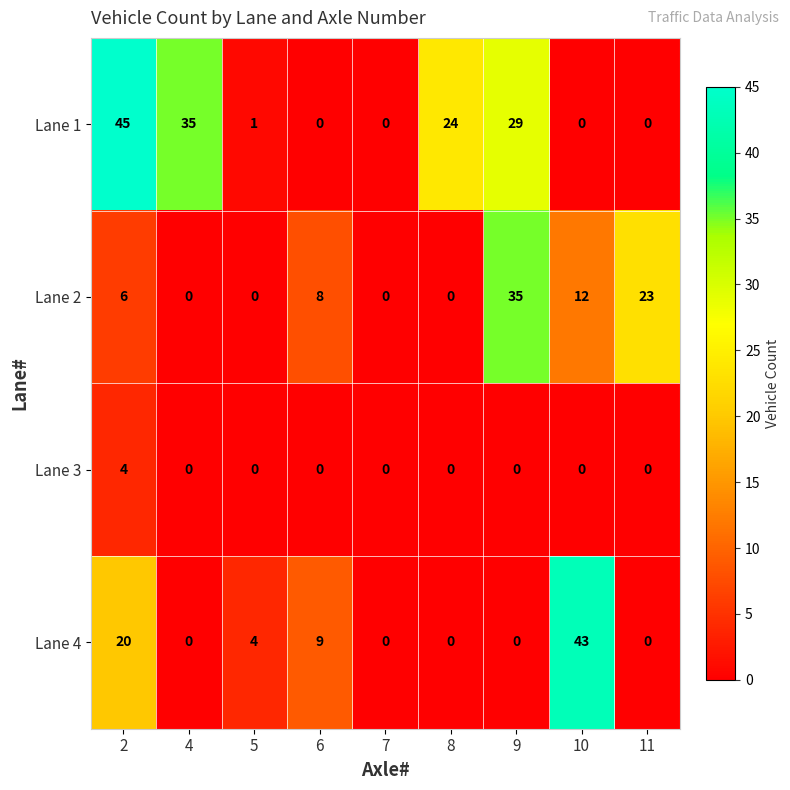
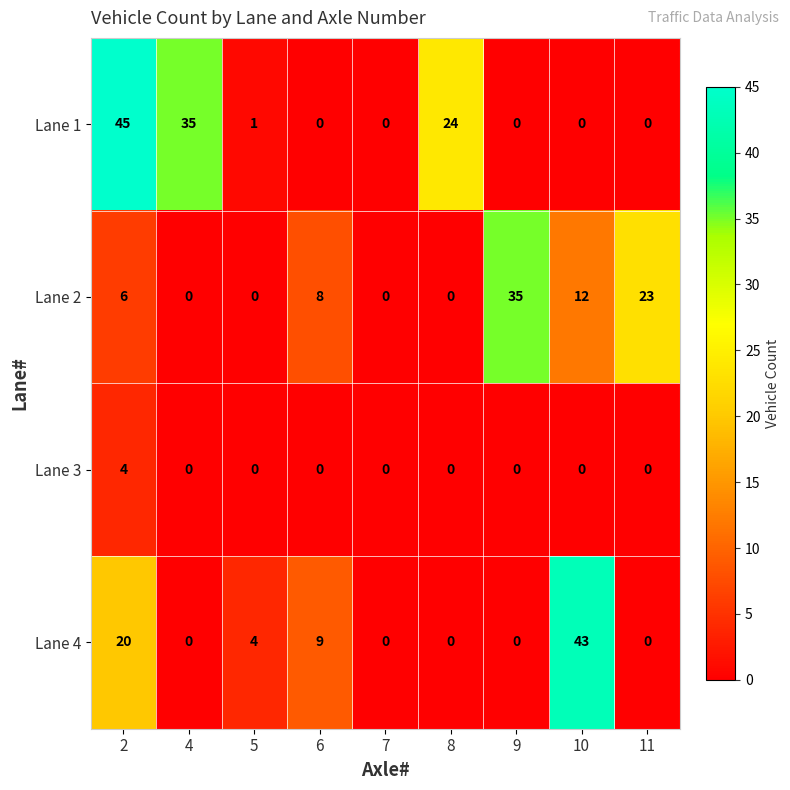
Lane 1, 9: 29 -> 0
